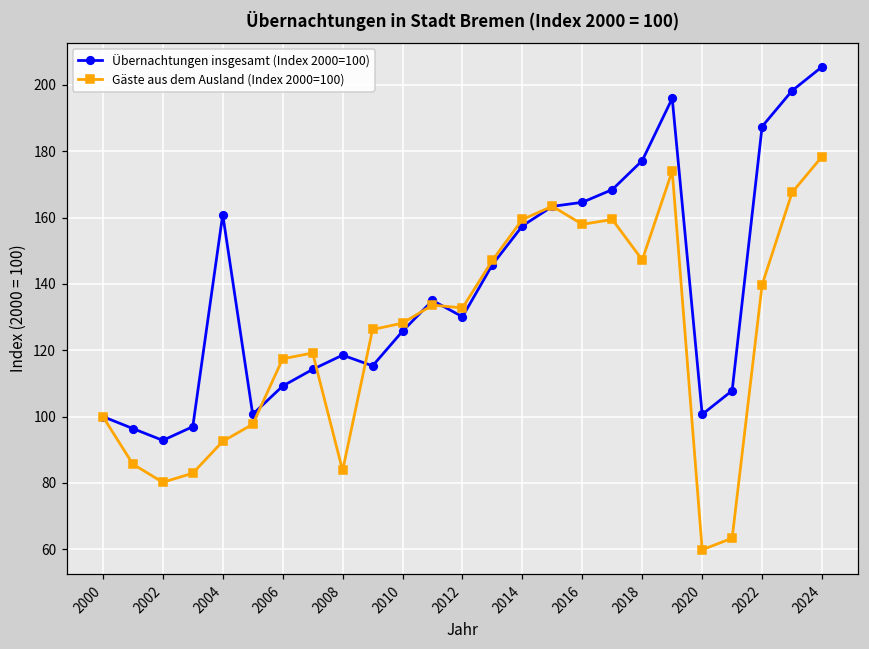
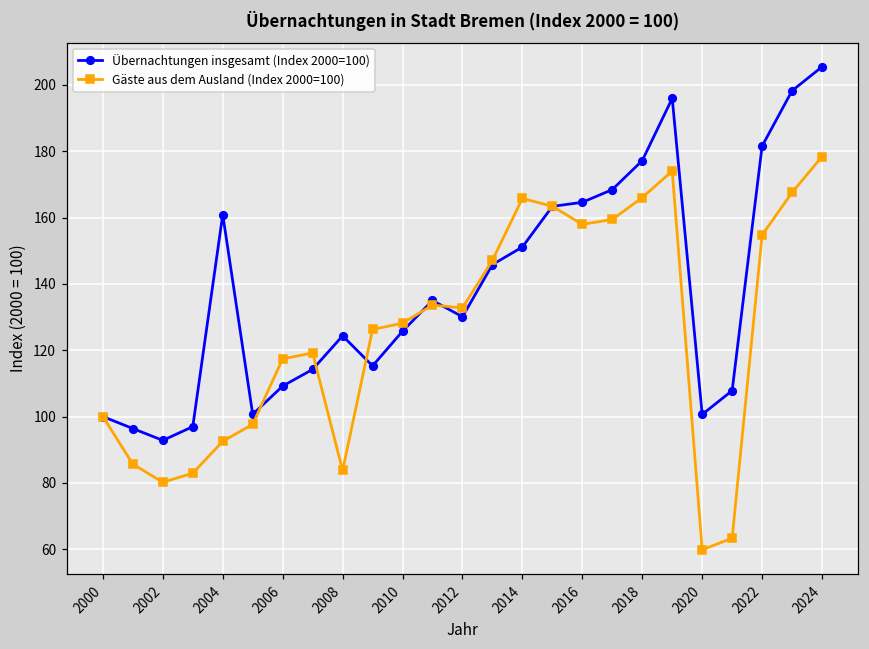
Übernachtungen insgesamt (Index 2000=100), 2008: 119 -> 124
Übernachtungen insgesamt (Index 2000=100), 2014: 157 -> 151
Gäste aus dem Ausland (Index 2000=100), 2014: 159 -> 166
Gäste aus dem Ausland (Index 2000=100), 2018: 147 -> 166
Übernachtungen insgesamt (Index 2000=100), 2022: 187 -> 182
Gäste aus dem Ausland (Index 2000=100), 2022: 140 -> 155
